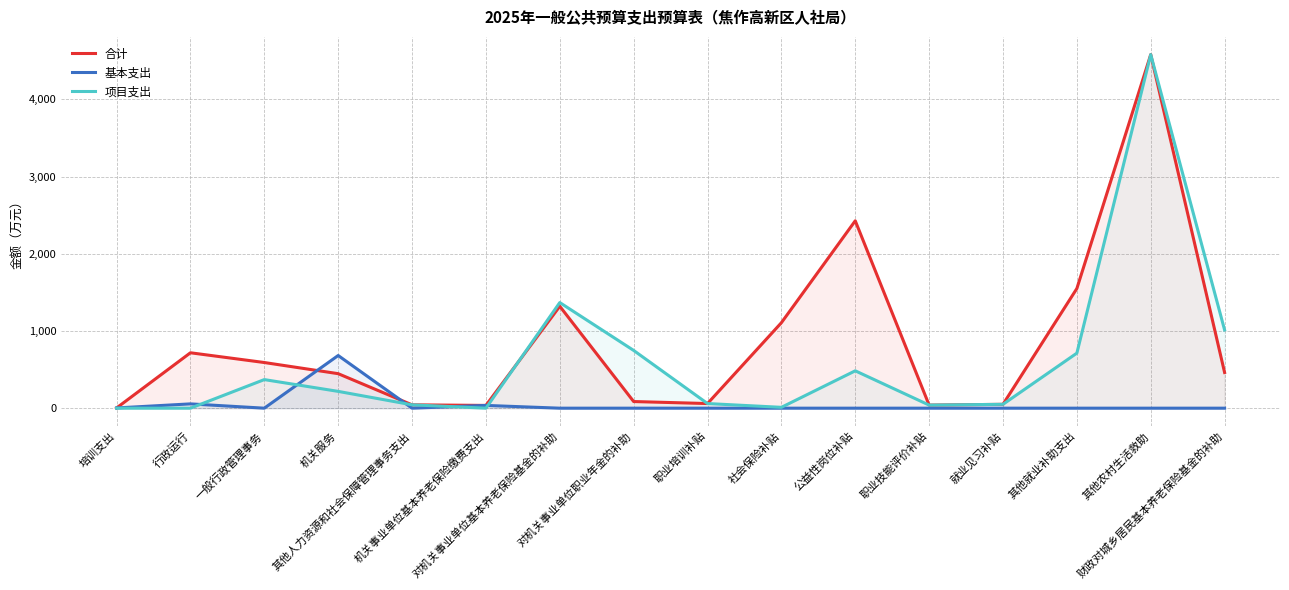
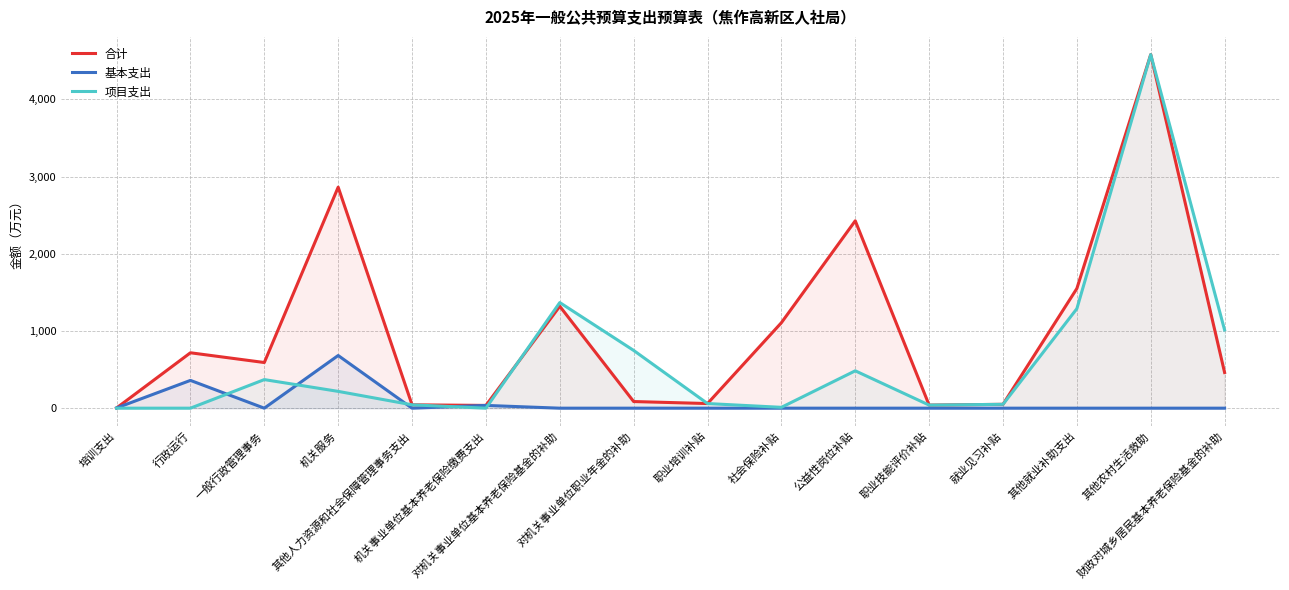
基本支出, 行政运行: 100 -> 400
合计, 机关服务: 400 -> 2,900
项目支出, 其他就业补助支出: 700 -> 1,300
